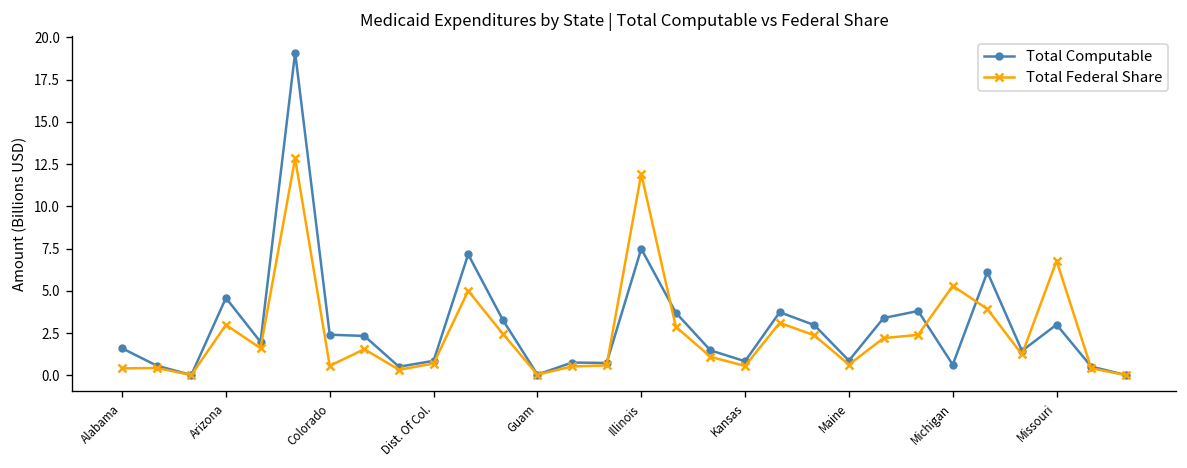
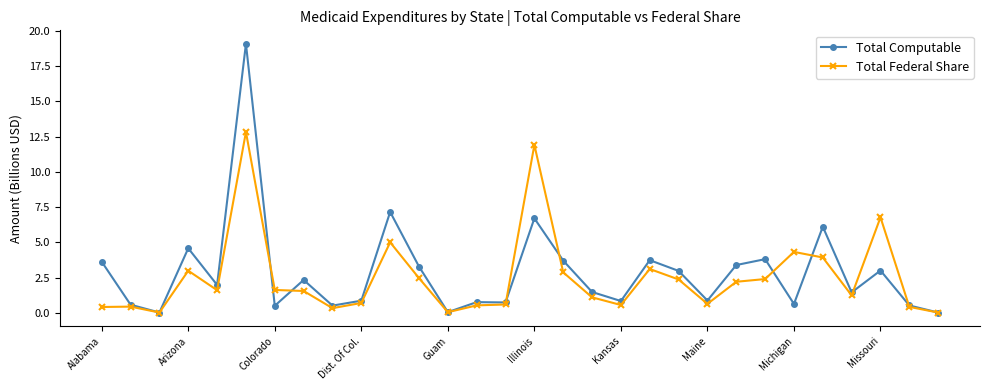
Total Computable, Alabama: 1.6 -> 3.6
Total Computable, Colorado: 2.4 -> 0.5
Total Federal Share, Colorado: 0.6 -> 1.6
Total Computable, Illinois: 7.5 -> 6.7
Total Federal Share, Michigan: 5.3 -> 4.3
